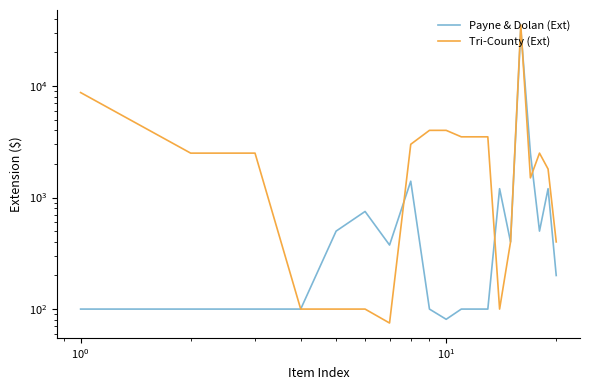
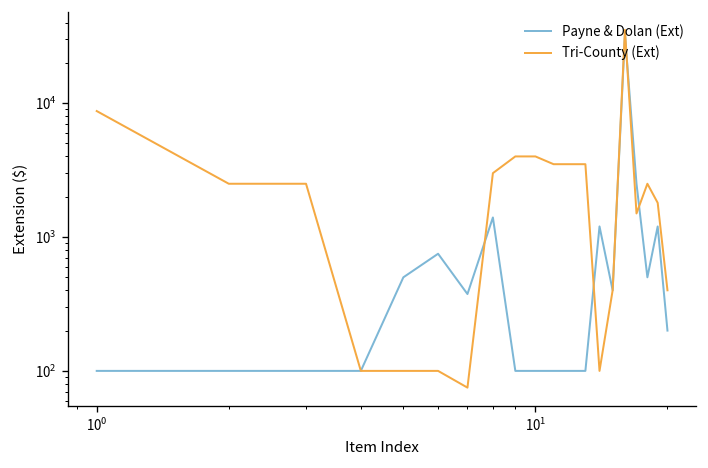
Payne & Dolan (Ext), 10^1: 80 -> 100
